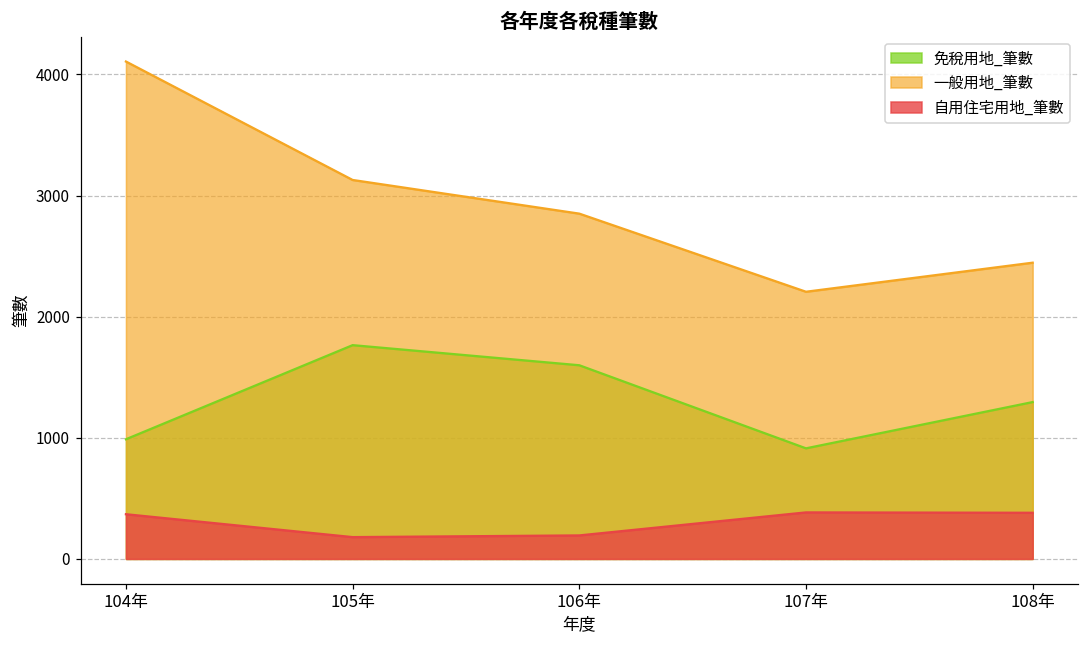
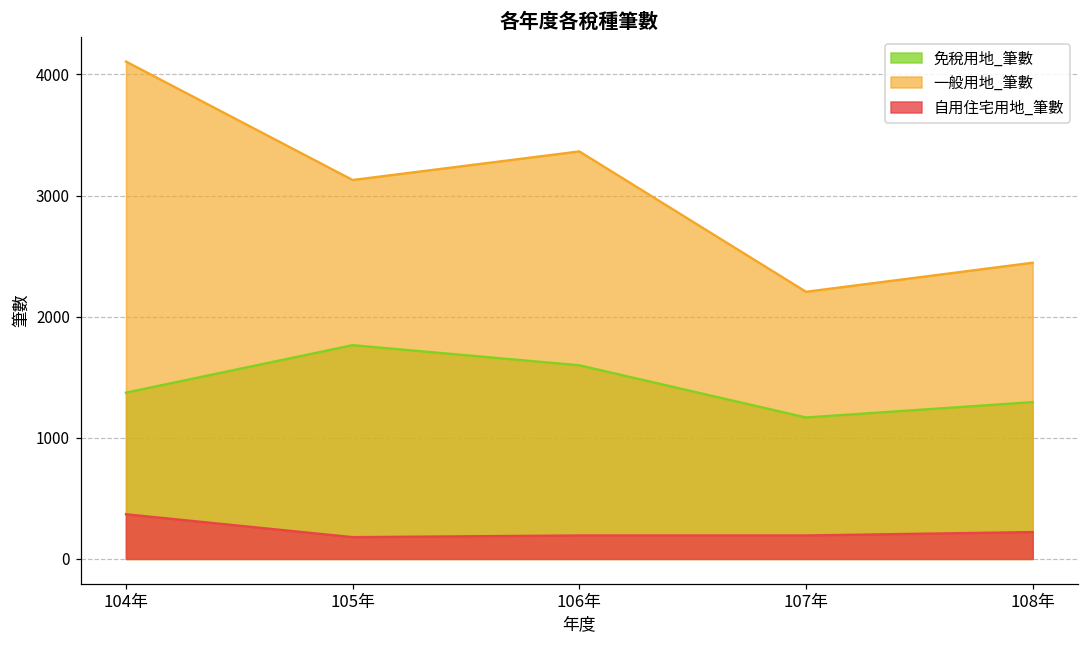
免稅用地_筆數, 104年: 990 -> 1370
一般用地_筆數, 106年: 2850 -> 3370
免稅用地_筆數, 107年: 910 -> 1170
自用住宅用地_筆數, 107年: 380 -> 190
自用住宅用地_筆數, 108年: 380 -> 220
